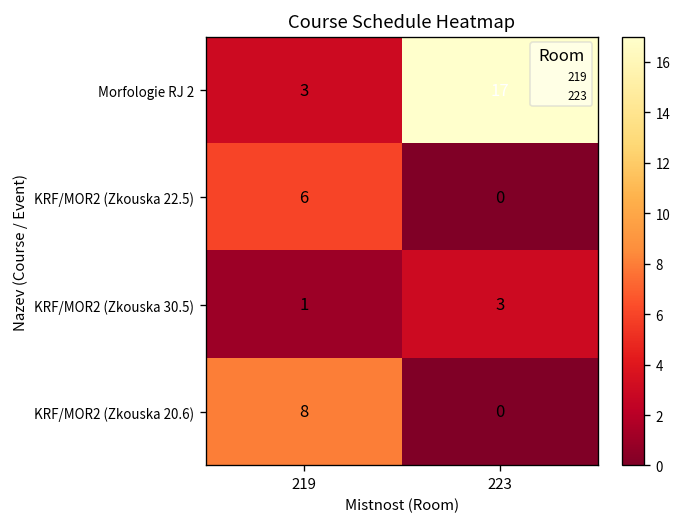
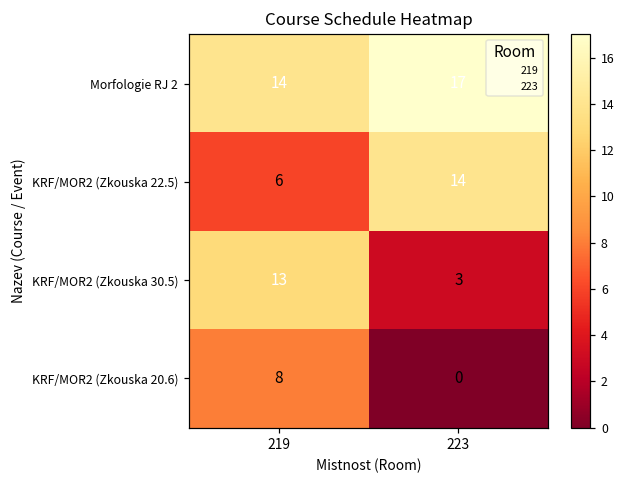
Morfologie RJ 2, 219: 3 -> 14
KRF/MOR2 (Zkouska 22.5), 223: 0 -> 14
KRF/MOR2 (Zkouska 30.5), 219: 1 -> 13
